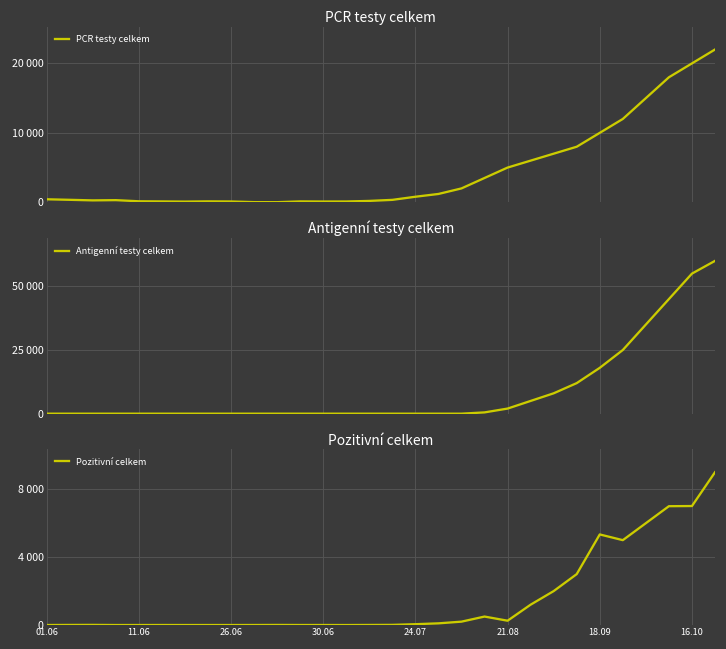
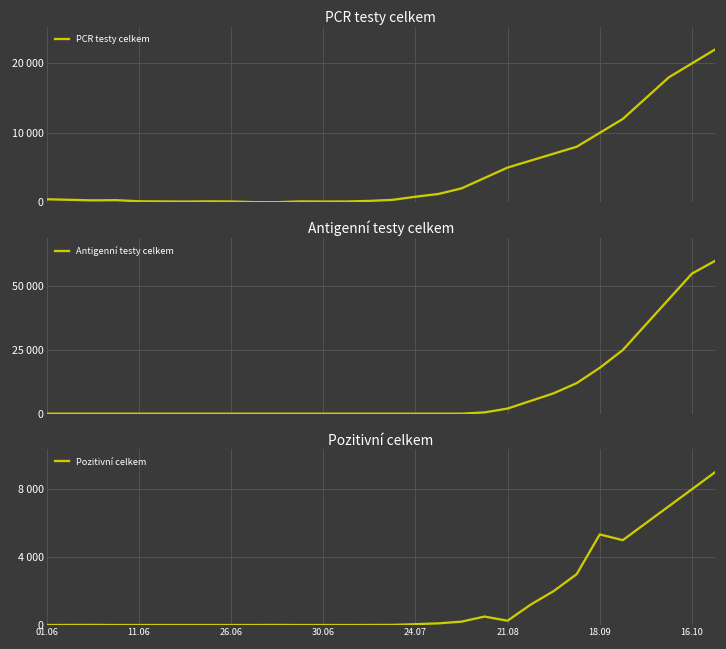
Pozitivní celkem, 16.10: 7000 -> 8000
